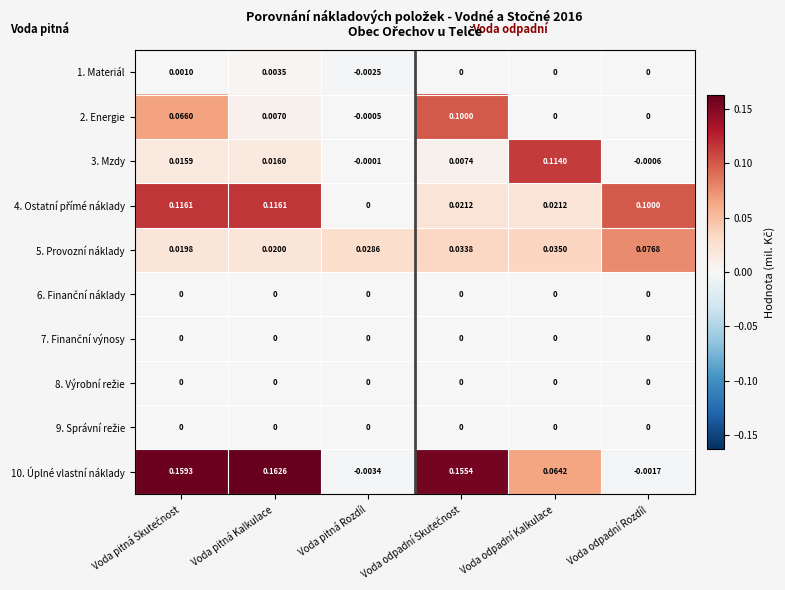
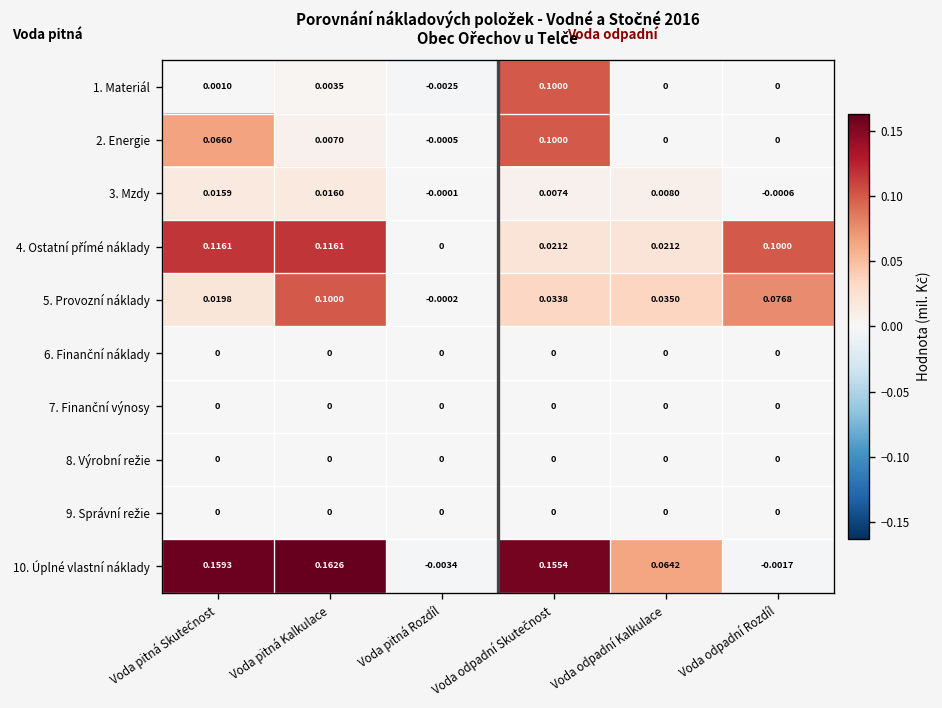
1. Materiál, Voda odpadní Skutečnost: 0 -> 0.1000
3. Mzdy, Voda odpadní Kalkulace: 0.1140 -> 0.0080
5. Provozní náklady, Voda pitná Kalkulace: 0.0200 -> 0.1000
5. Provozní náklady, Voda pitná Rozdíl: 0.0286 -> -0.0002
